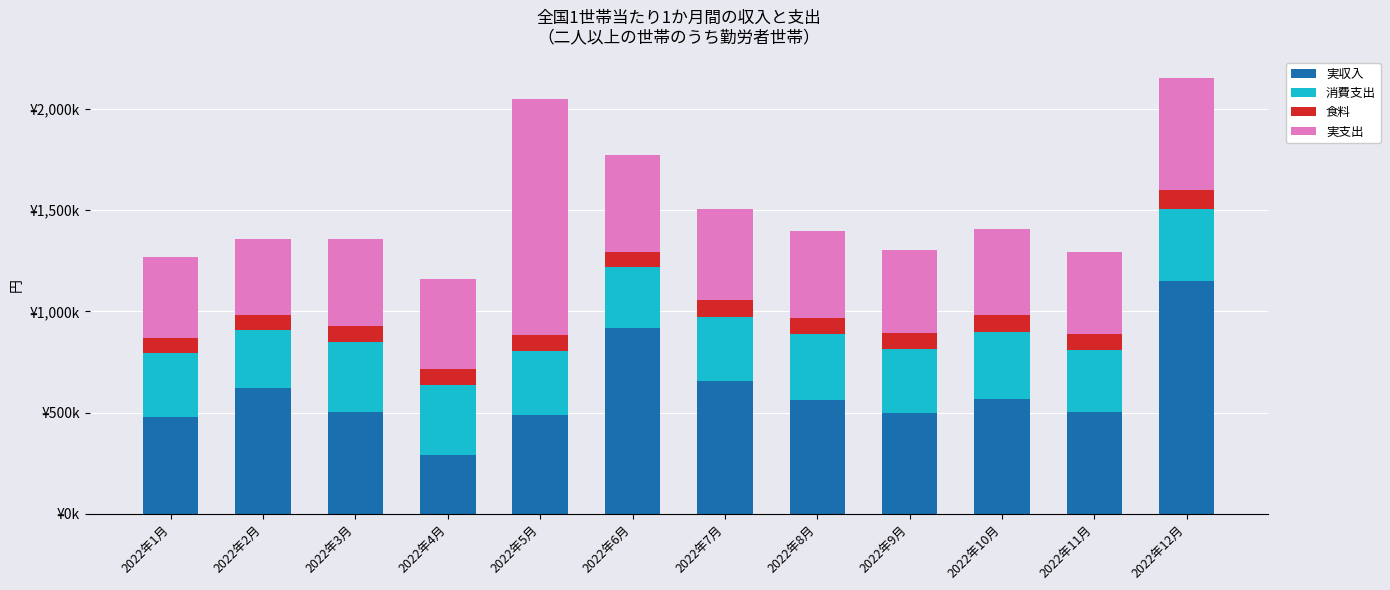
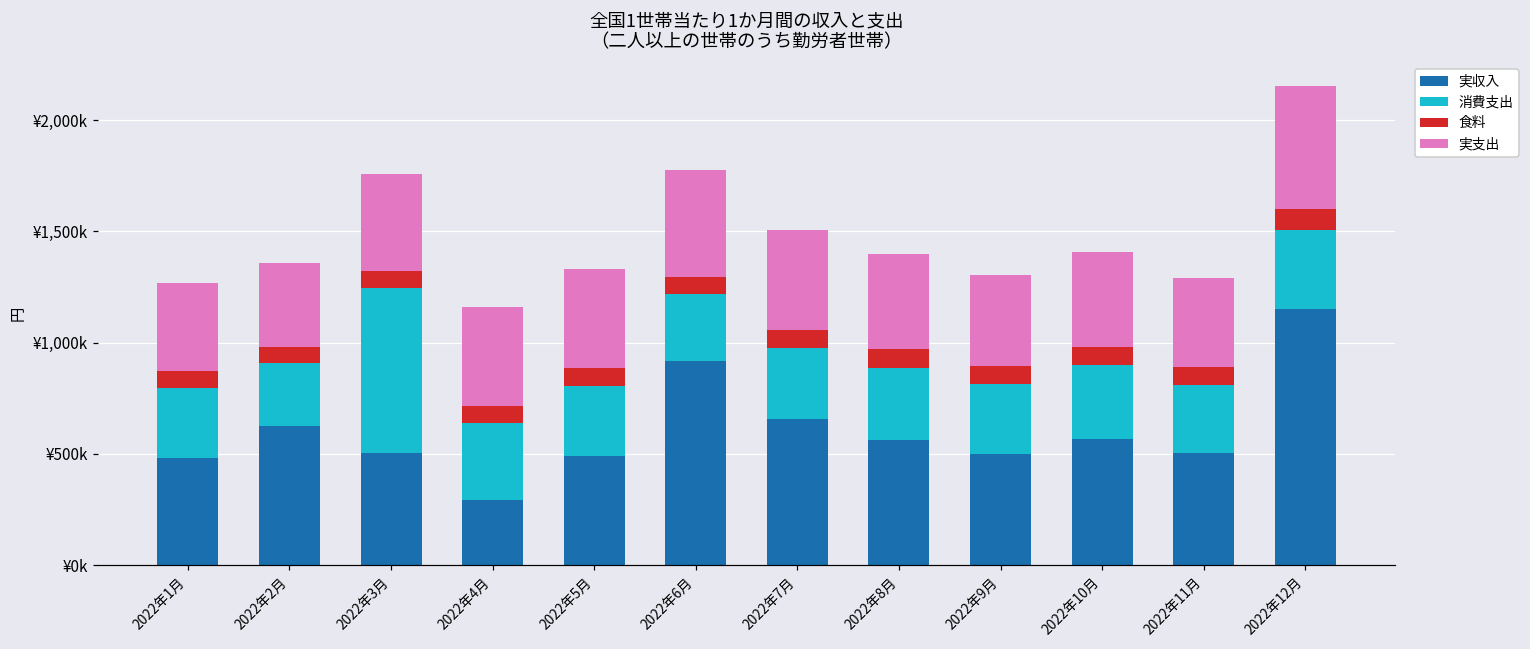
消費支出, 2022年3月: ¥340,000 -> ¥740,000
実支出, 2022年5月: ¥1,160,000 -> ¥450,000
